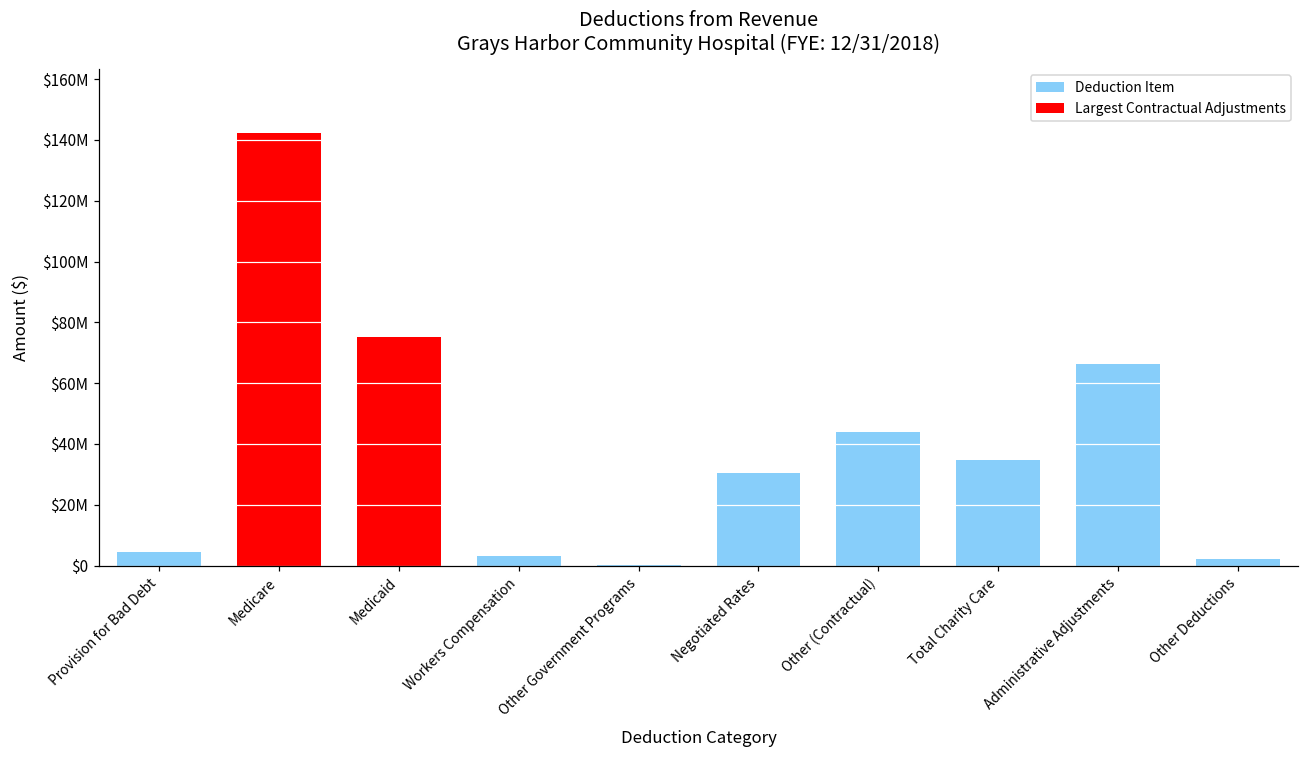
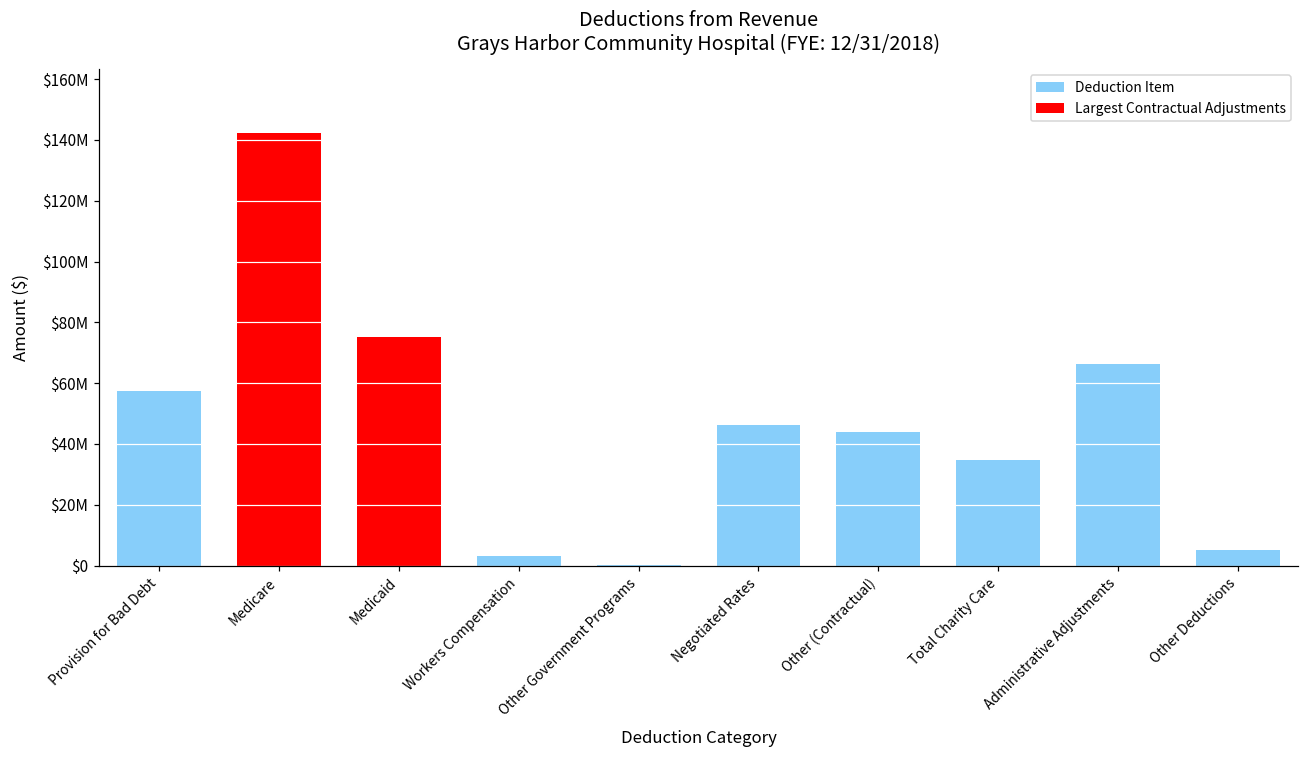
Provision for Bad Debt: $5000000 -> $58000000
Negotiated Rates: $30000000 -> $46000000
Other Deductions: $2000000 -> $5000000
